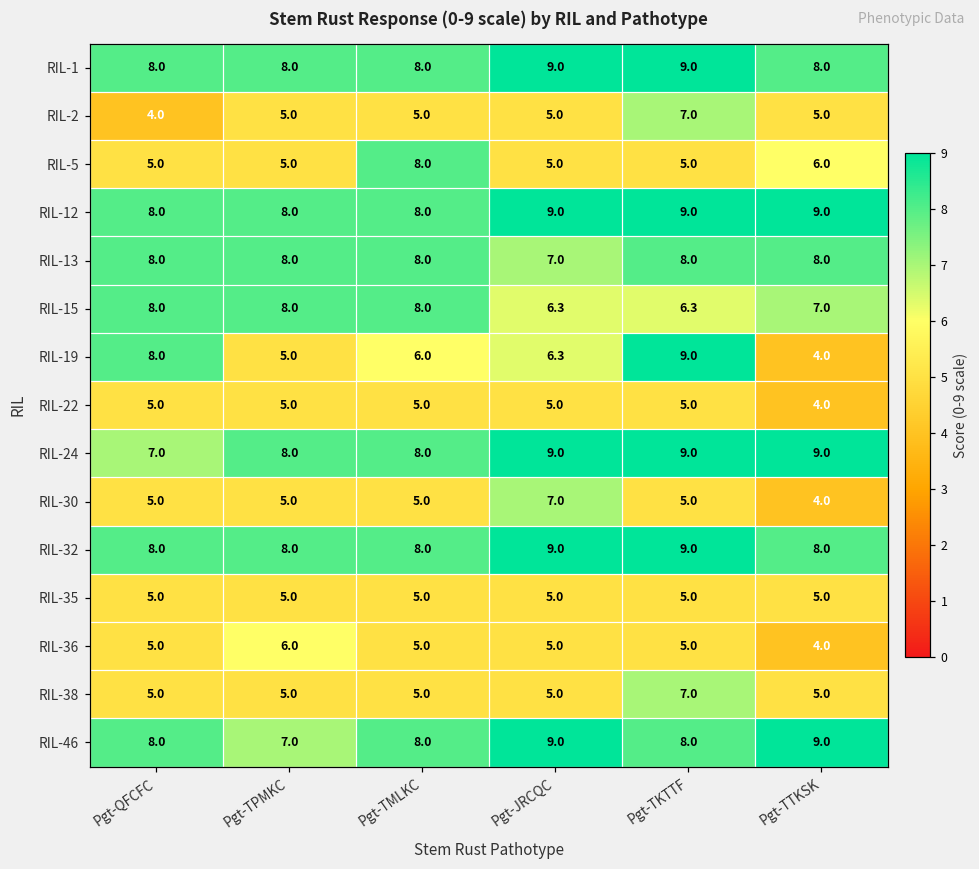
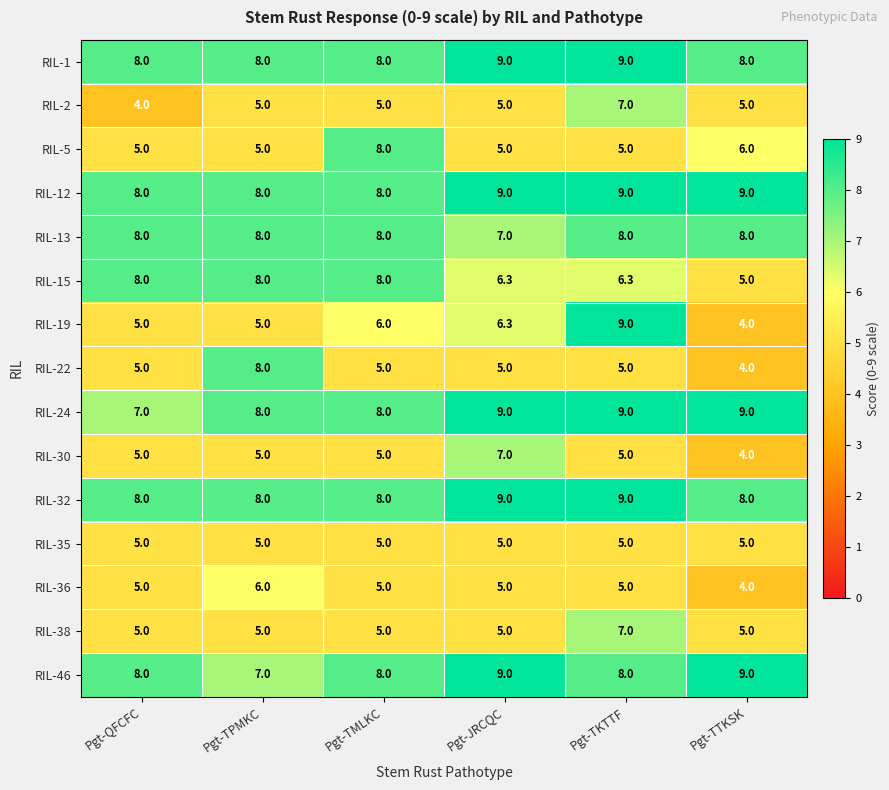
RIL-15, Pgt-TTKSK: 7.0 -> 5.0
RIL-19, Pgt-QFCFC: 8.0 -> 5.0
RIL-22, Pgt-TPMKC: 5.0 -> 8.0
